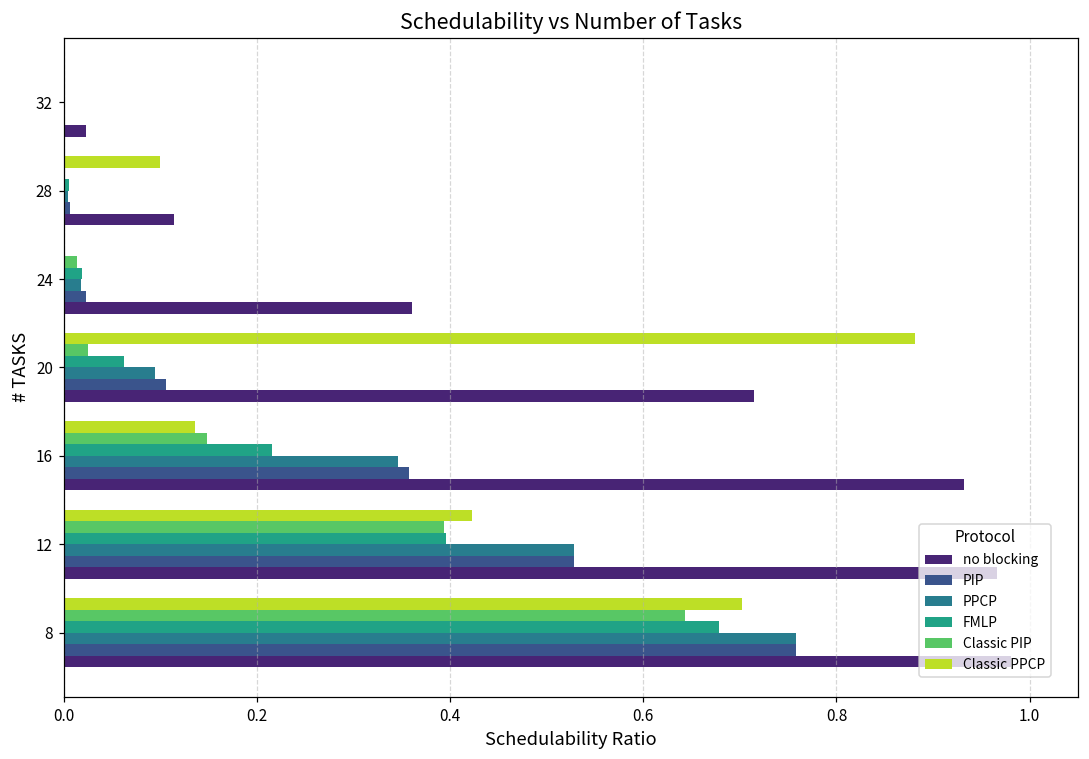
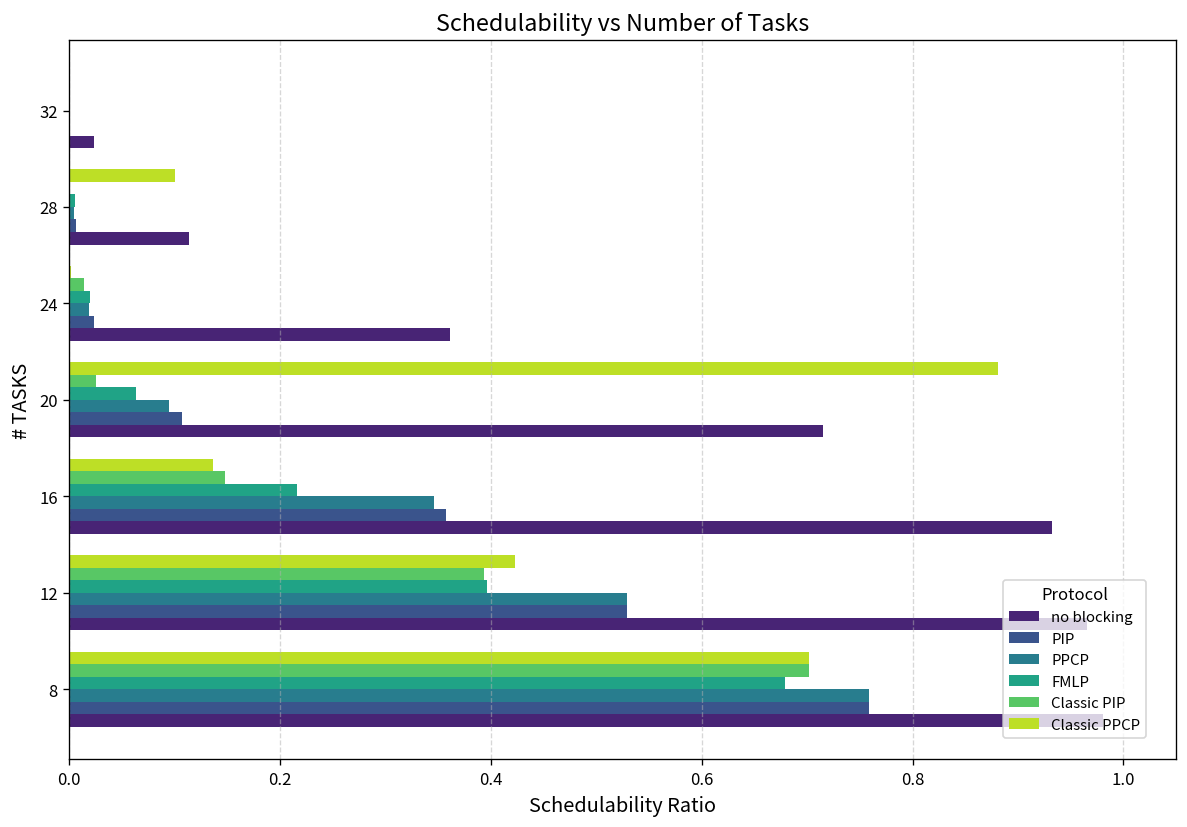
Classic PIP, 8: 0.64 -> 0.70
